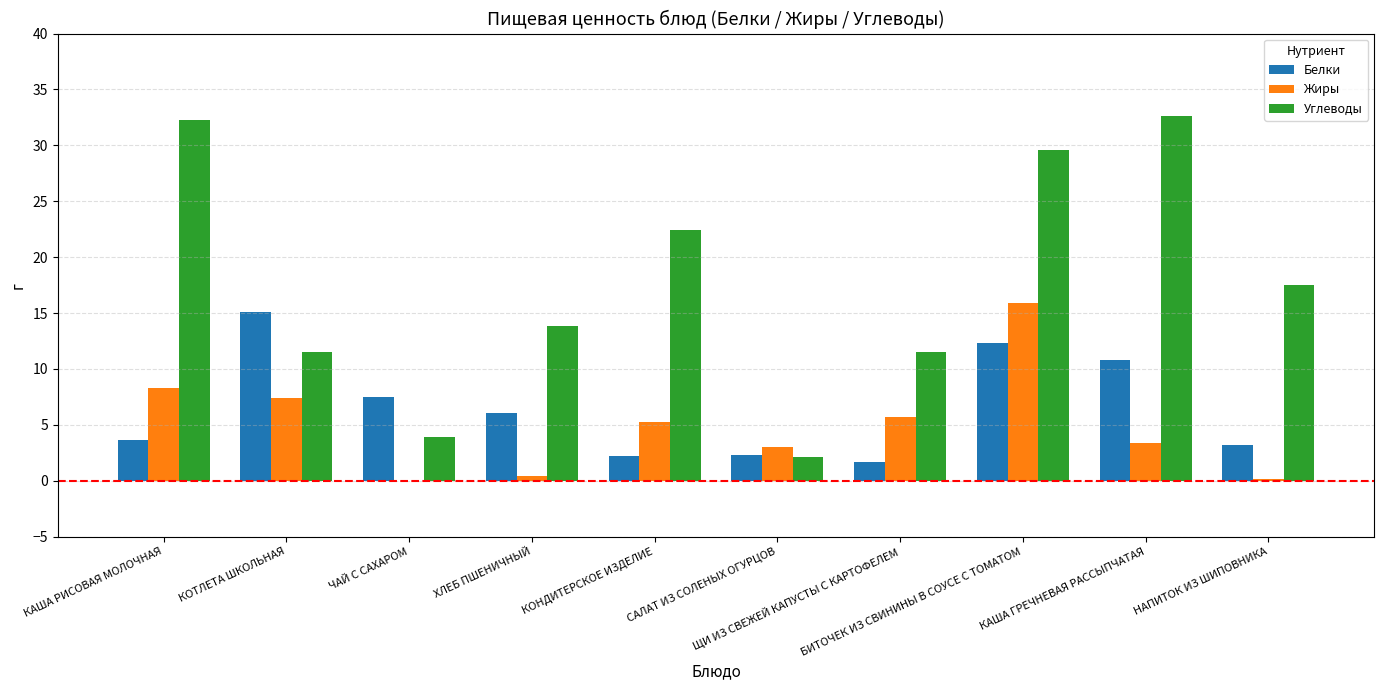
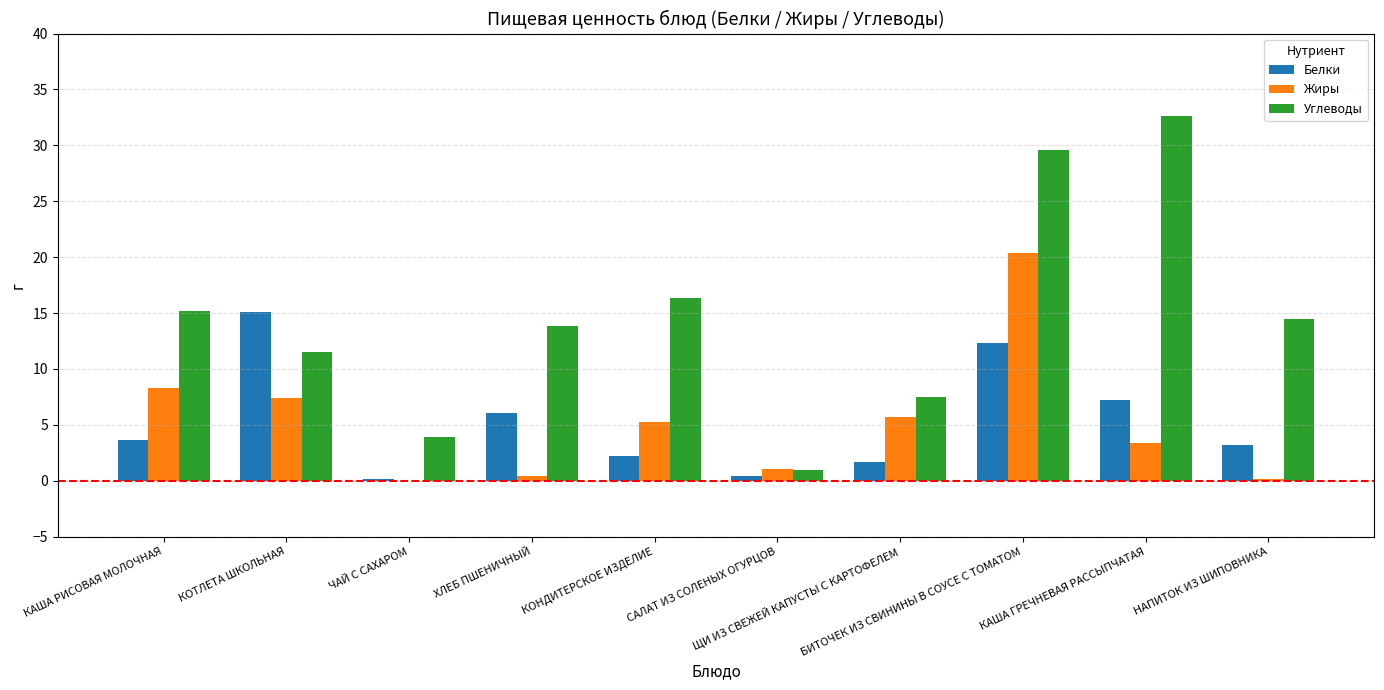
Углеводы, КАША РИСОВАЯ МОЛОЧНАЯ: 32.3 -> 15.2
Белки, ЧАЙ С САХАРОМ: 7.5 -> 0.1
Углеводы, КОНДИТЕРСКОЕ ИЗДЕЛИЕ: 22.5 -> 16.4
Белки, САЛАТ ИЗ СОЛЕНЫХ ОГУРЦОВ: 2.3 -> 0.5
Жиры, САЛАТ ИЗ СОЛЕНЫХ ОГУРЦОВ: 3.1 -> 1.0
Углеводы, САЛАТ ИЗ СОЛЕНЫХ ОГУРЦОВ: 2.2 -> 1.0
Углеводы, ЩИ ИЗ СВЕЖЕЙ КАПУСТЫ С КАРТОФЕЛЕМ: 11.5 -> 7.5
Жиры, БИТОЧЕК ИЗ СВИНИНЫ В СОУСЕ С ТОМАТОМ: 15.9 -> 20.4
Белки, КАША ГРЕЧНЕВАЯ РАССЫПЧАТАЯ: 10.8 -> 7.2
Углеводы, НАПИТОК ИЗ ШИПОВНИКА: 17.5 -> 14.5
